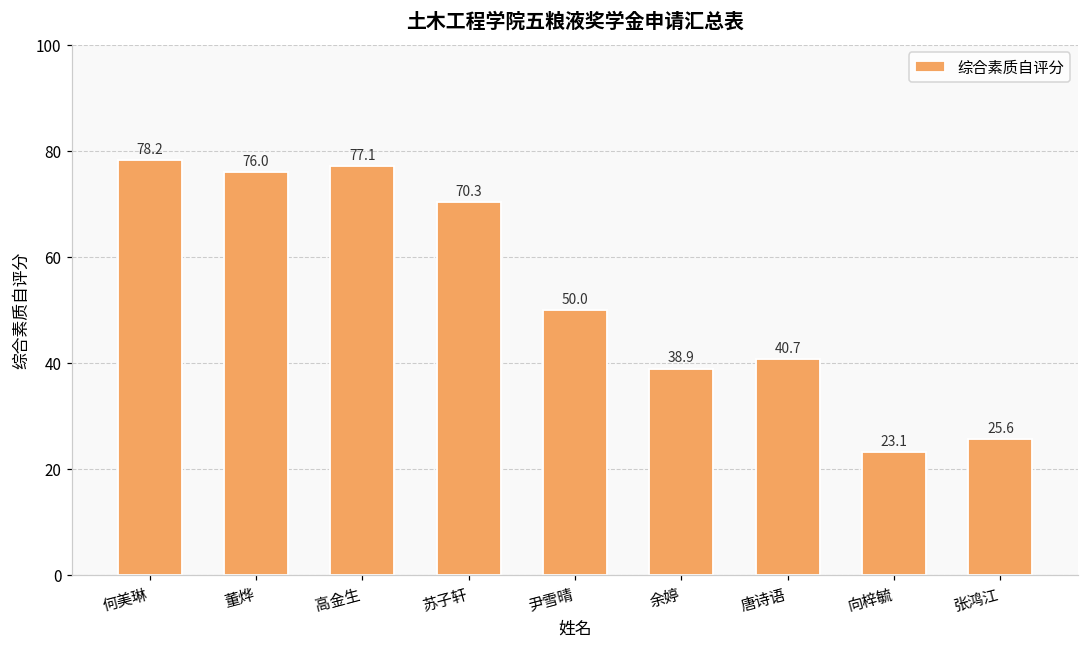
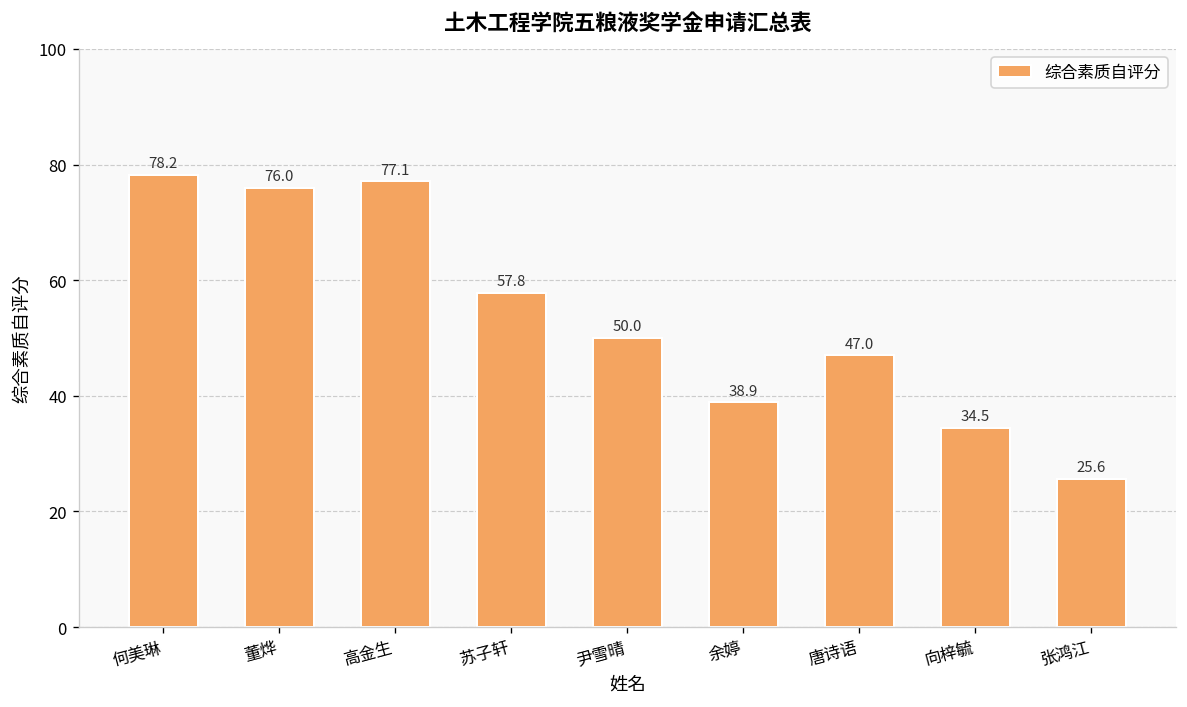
苏子轩: 70.3 -> 57.8
唐诗语: 40.7 -> 47.0
向梓毓: 23.1 -> 34.5
